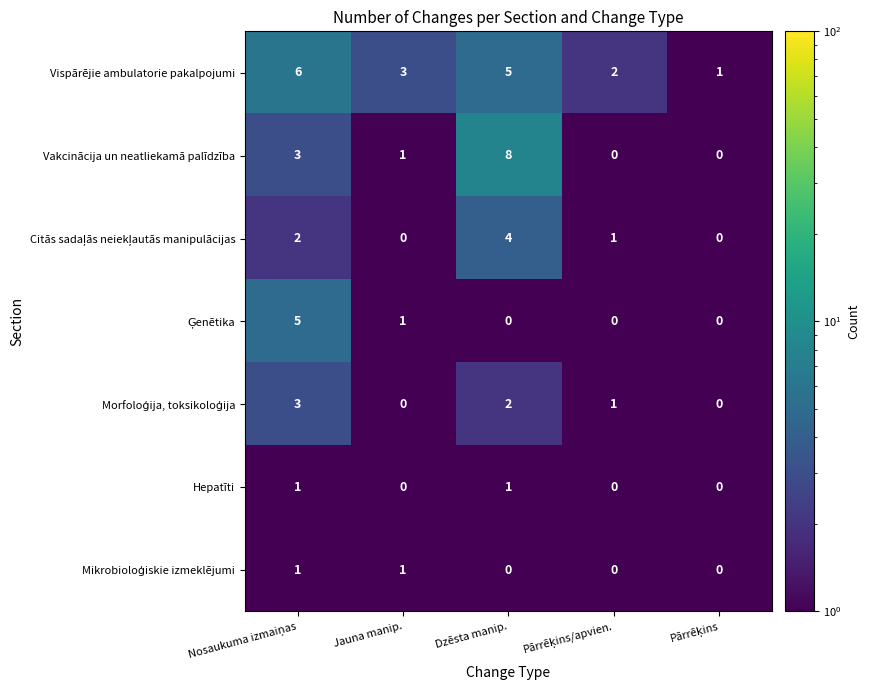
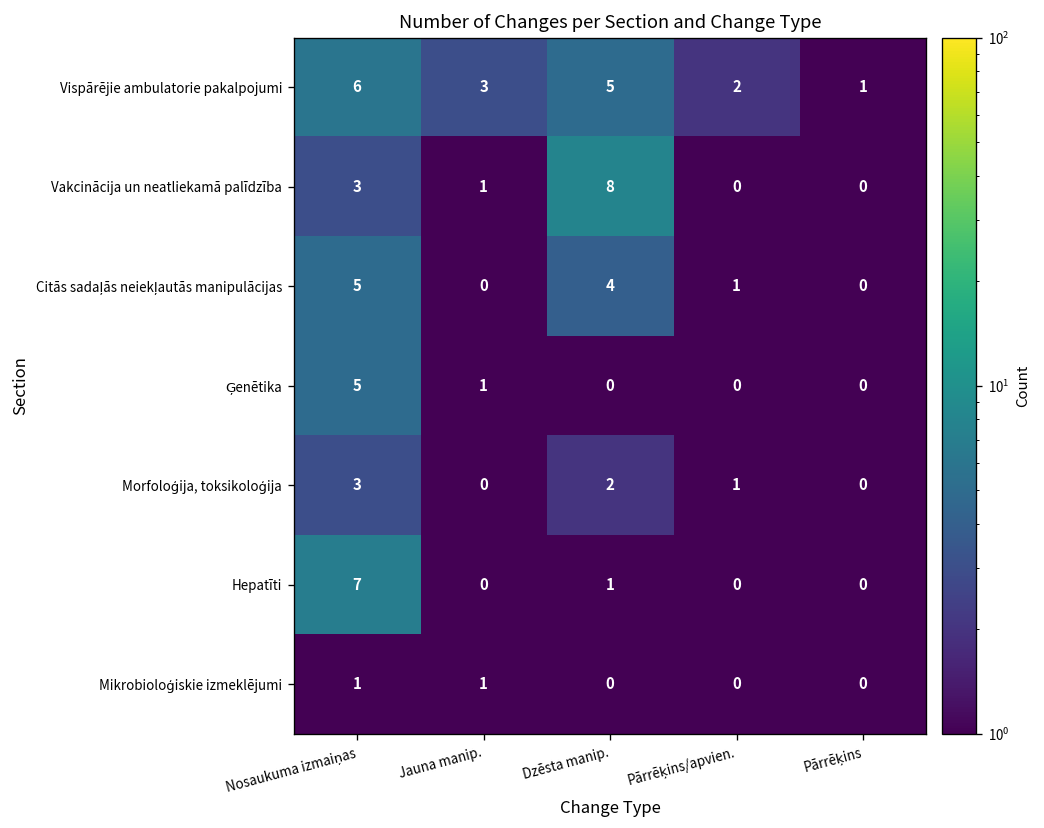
Citās sadaļās neiekļautās manipulācijas, Nosaukuma izmaiņas: 2 -> 5
Hepatīti, Nosaukuma izmaiņas: 1 -> 7
